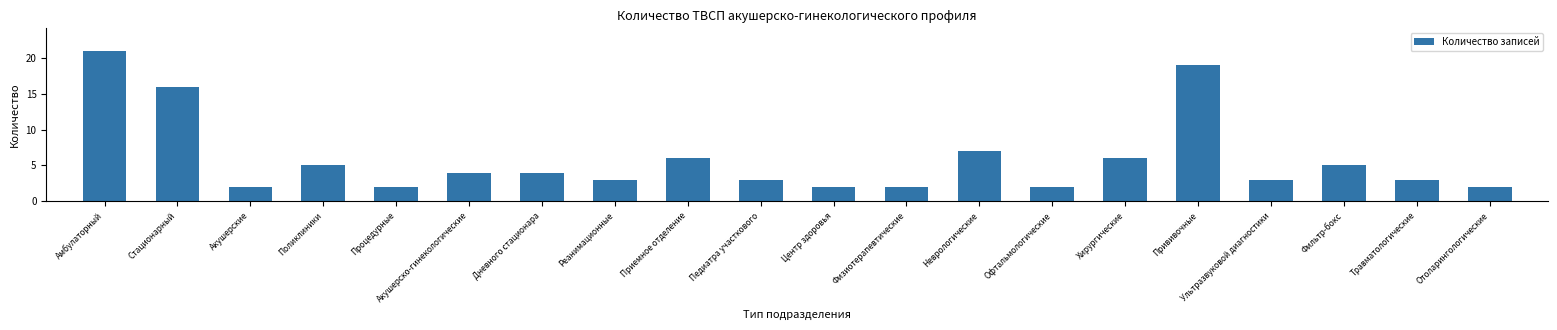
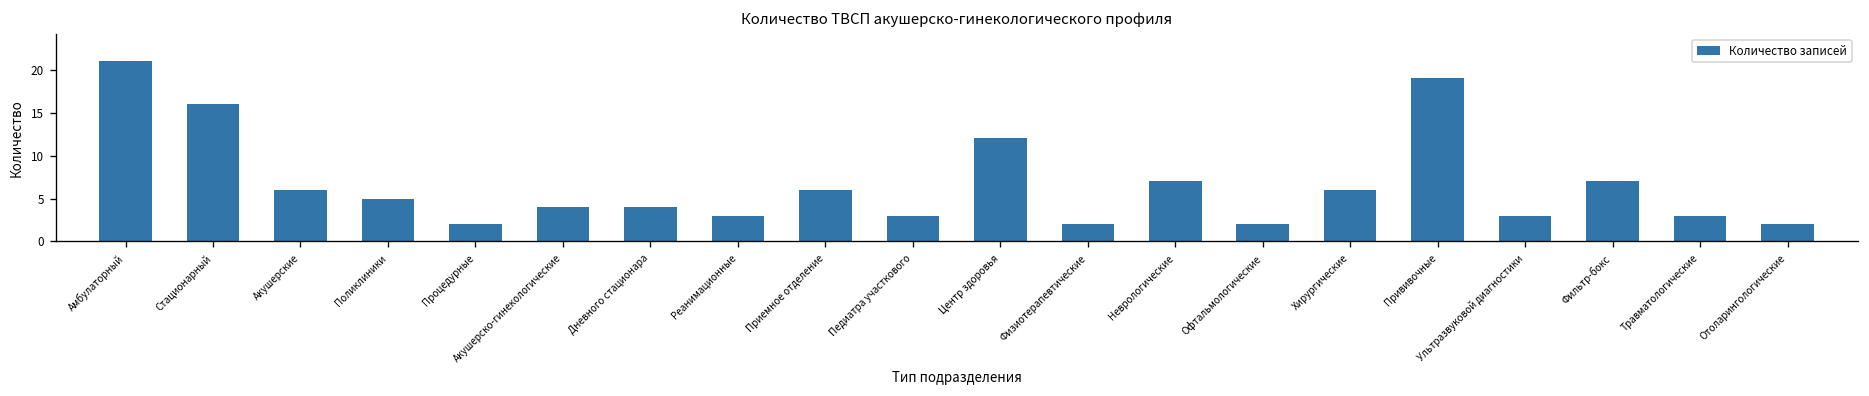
Акушерские: 2 -> 6
Центр здоровья: 2 -> 12
Фильтр-бокс: 5 -> 7
